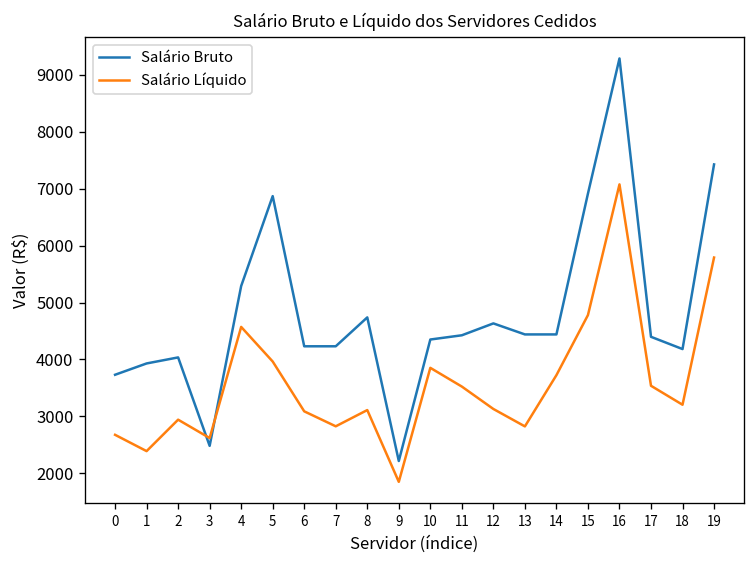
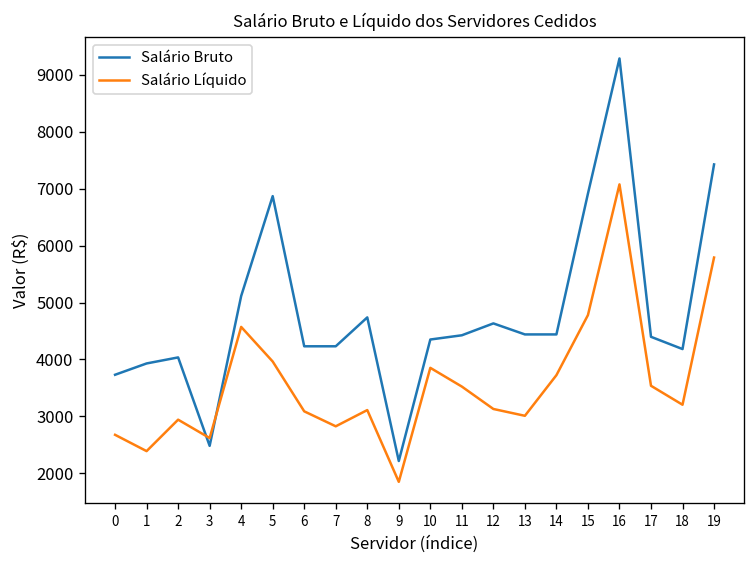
Salário Bruto, 4: 5300 -> 5100
Salário Líquido, 13: 2800 -> 3000
